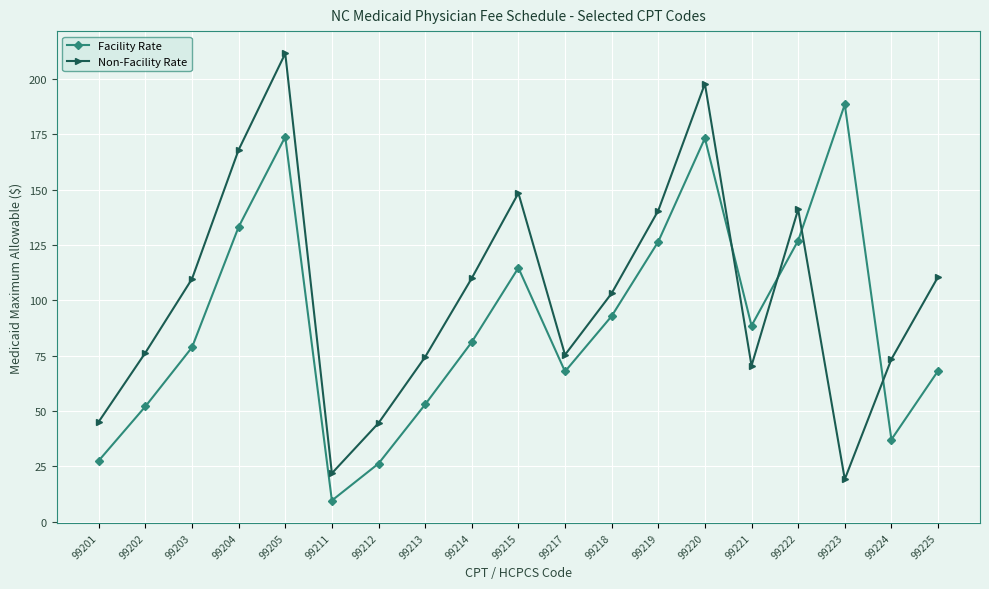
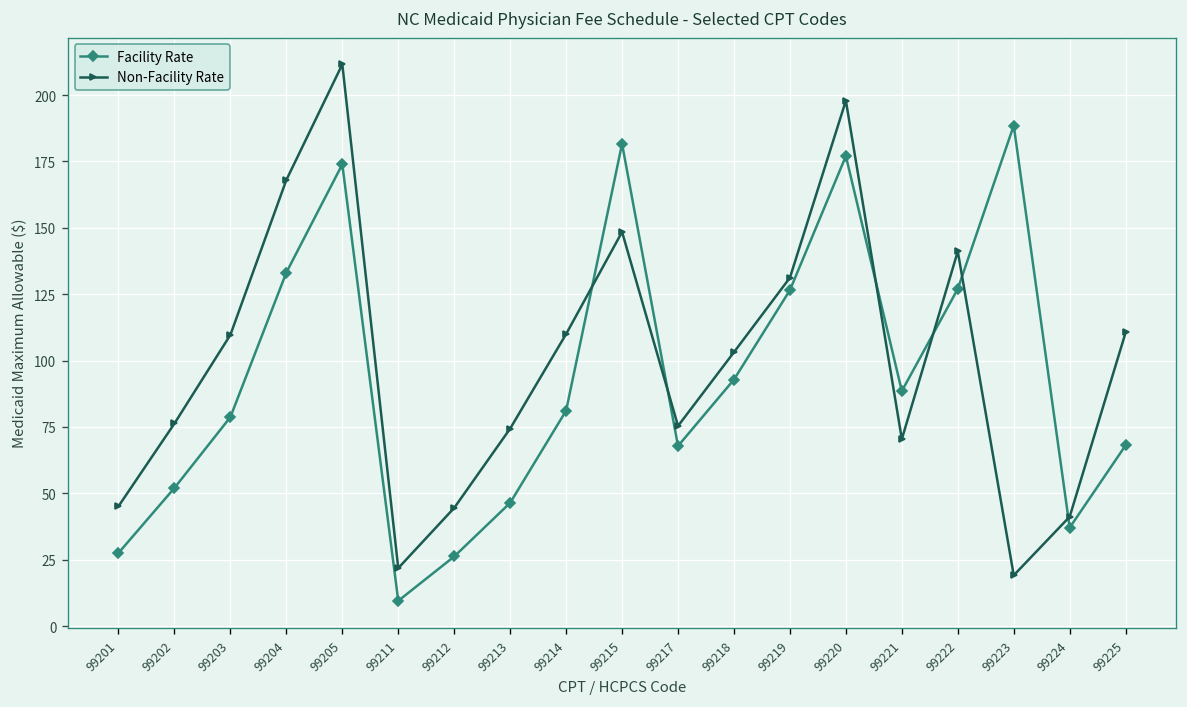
Facility Rate, 99213: 53 -> 46
Facility Rate, 99215: 115 -> 182
Non-Facility Rate, 99219: 141 -> 131
Facility Rate, 99220: 173 -> 177
Non-Facility Rate, 99224: 73 -> 41
